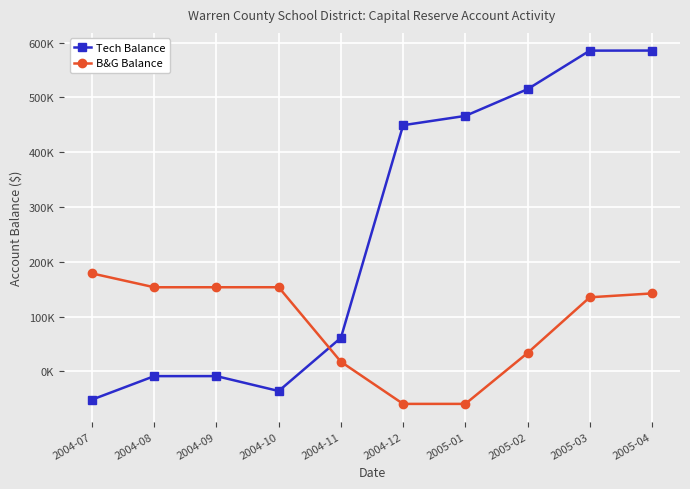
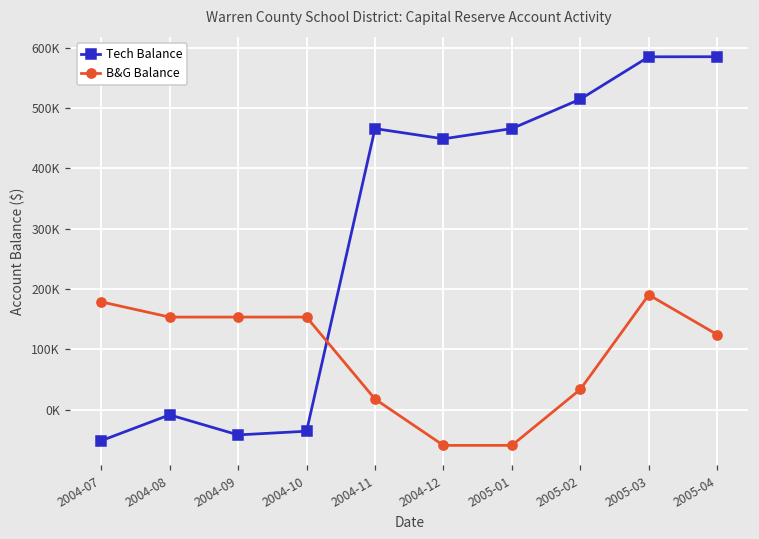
Tech Balance, 2004-09: -10000 -> -40000
Tech Balance, 2004-11: 60000 -> 470000
B&G Balance, 2005-03: 140000 -> 190000
B&G Balance, 2005-04: 140000 -> 120000
